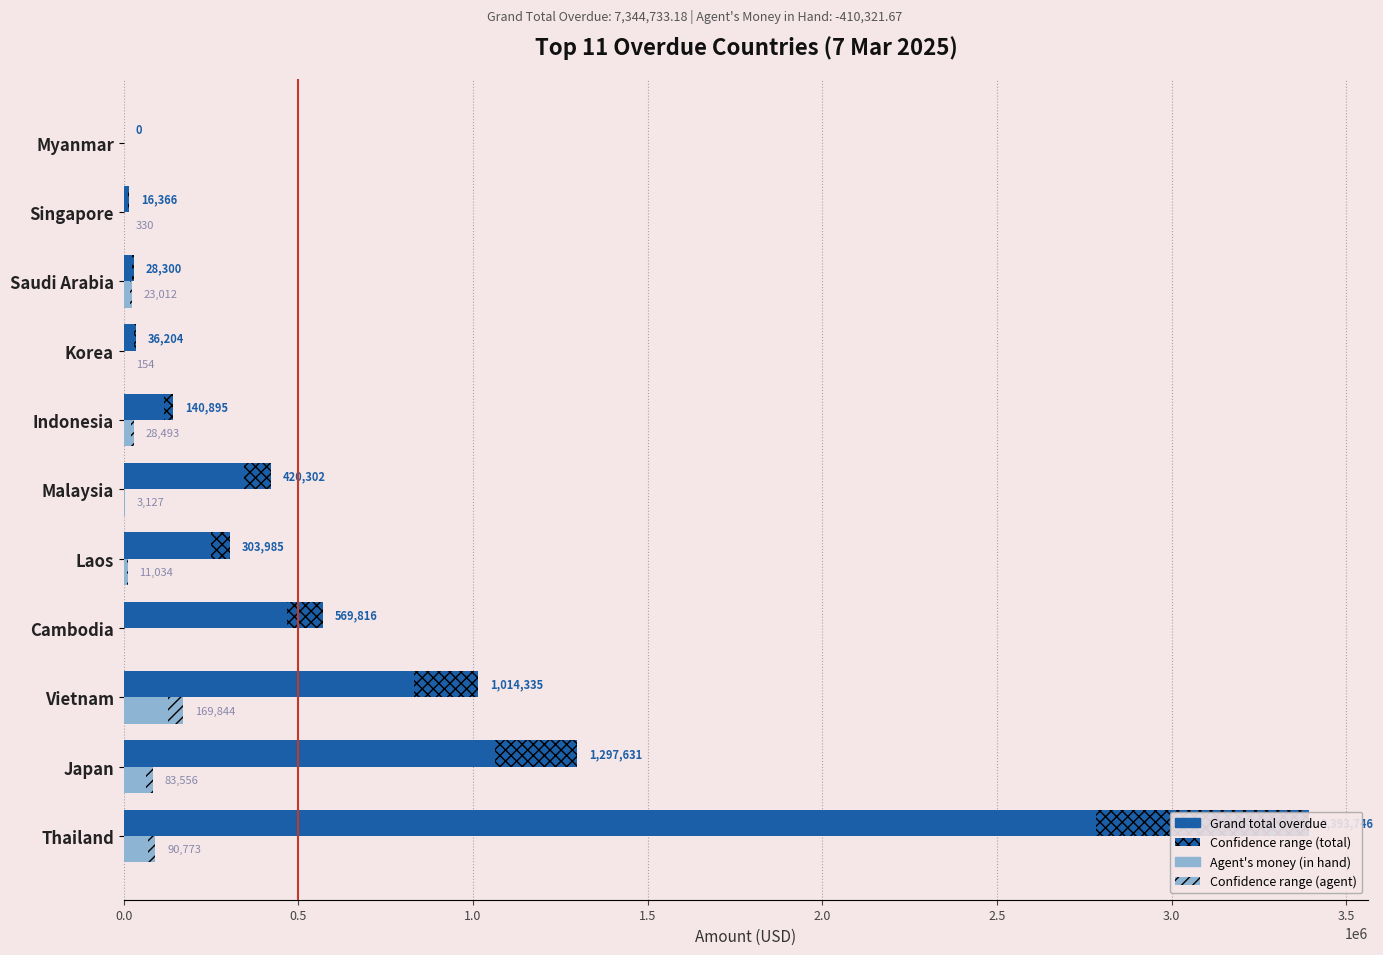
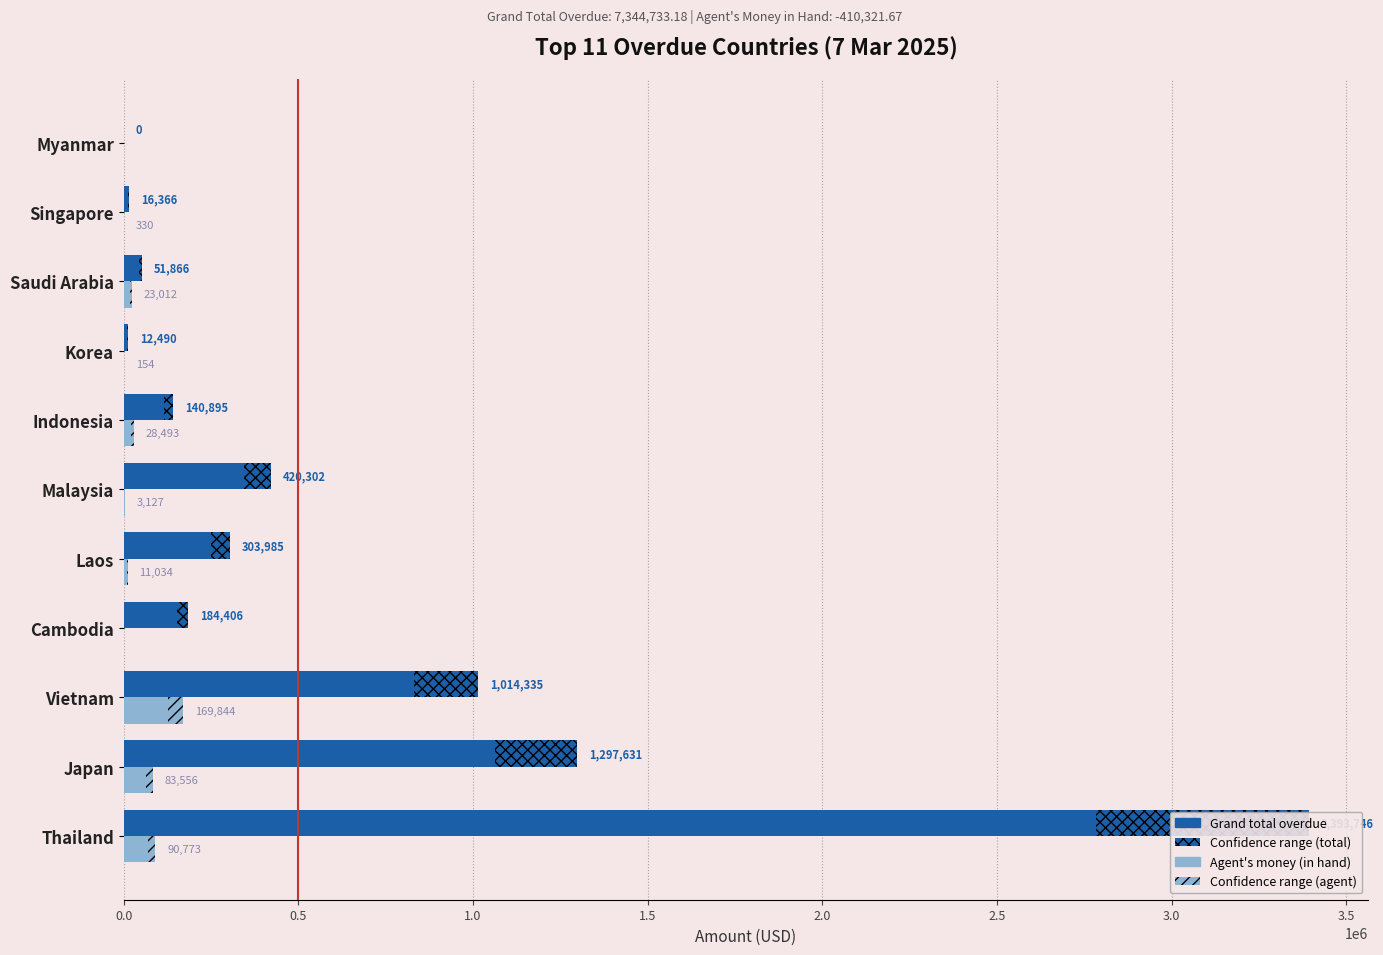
Grand total overdue, Saudi Arabia: 28,300 -> 51,866
Grand total overdue, Korea: 36,204 -> 12,490
Grand total overdue, Cambodia: 569,816 -> 184,406
